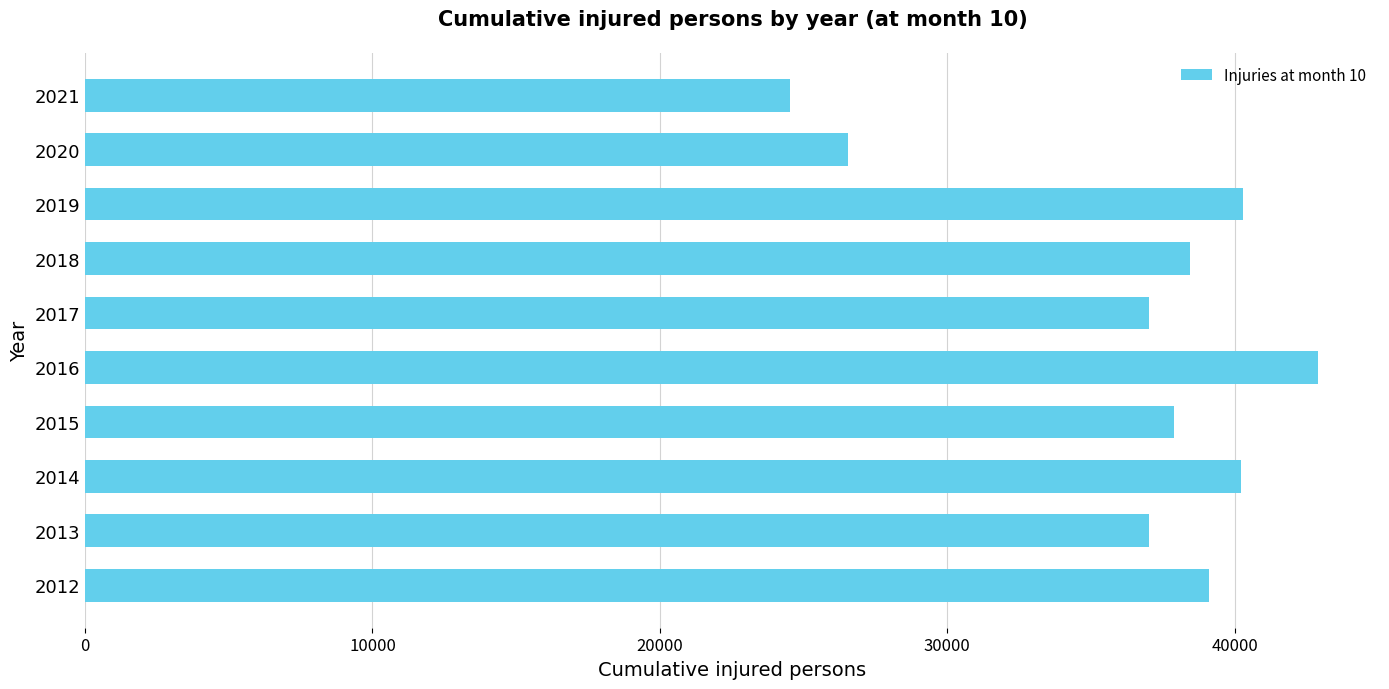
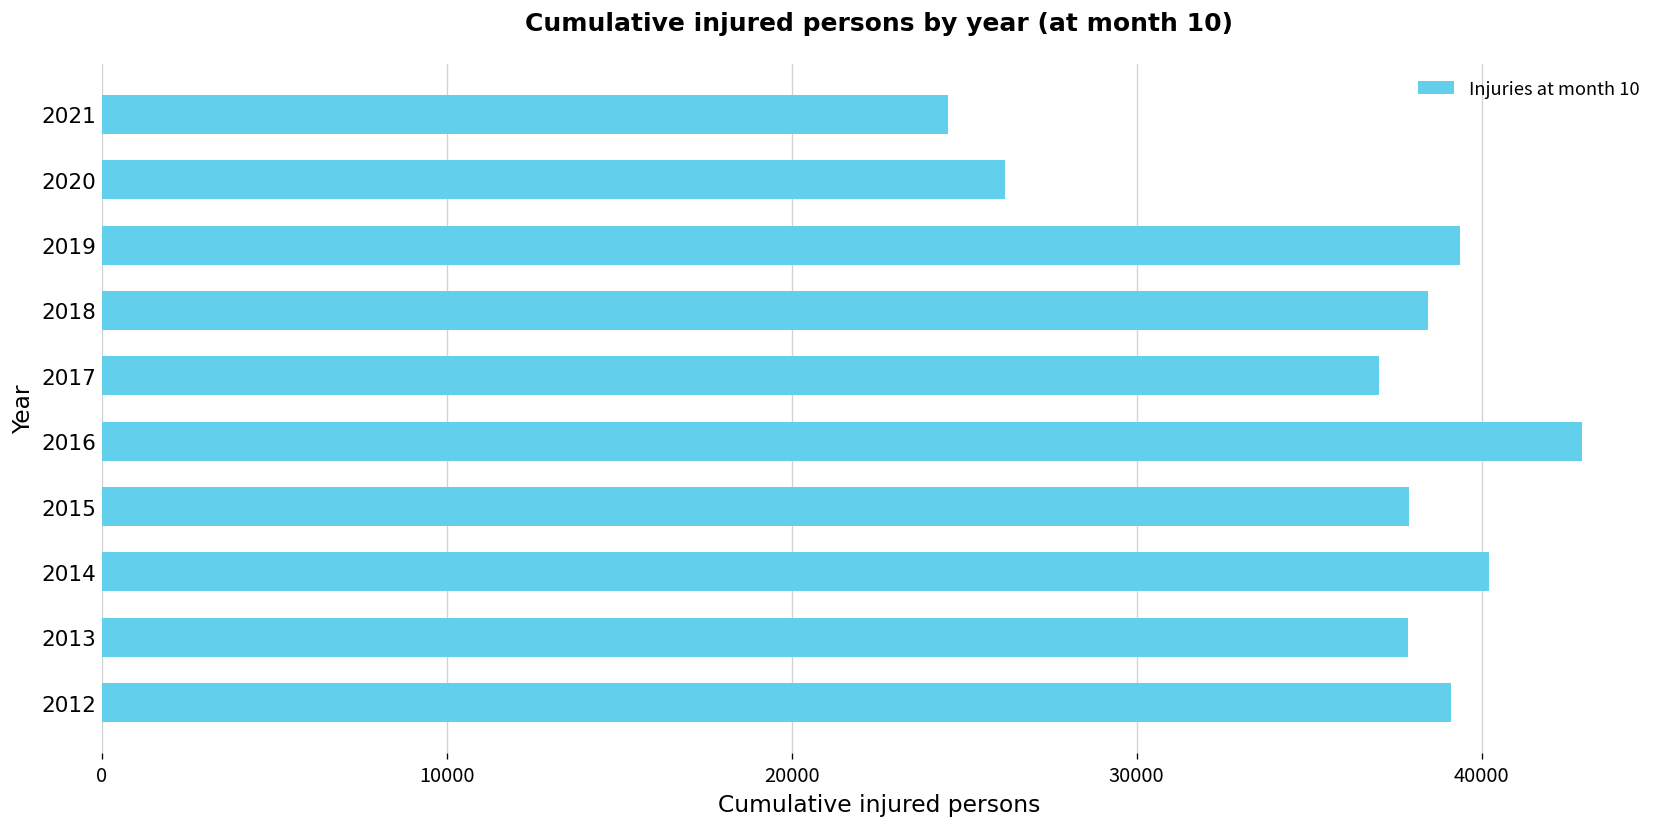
2020: 26500 -> 26200
2019: 40300 -> 39400
2013: 37000 -> 37900
